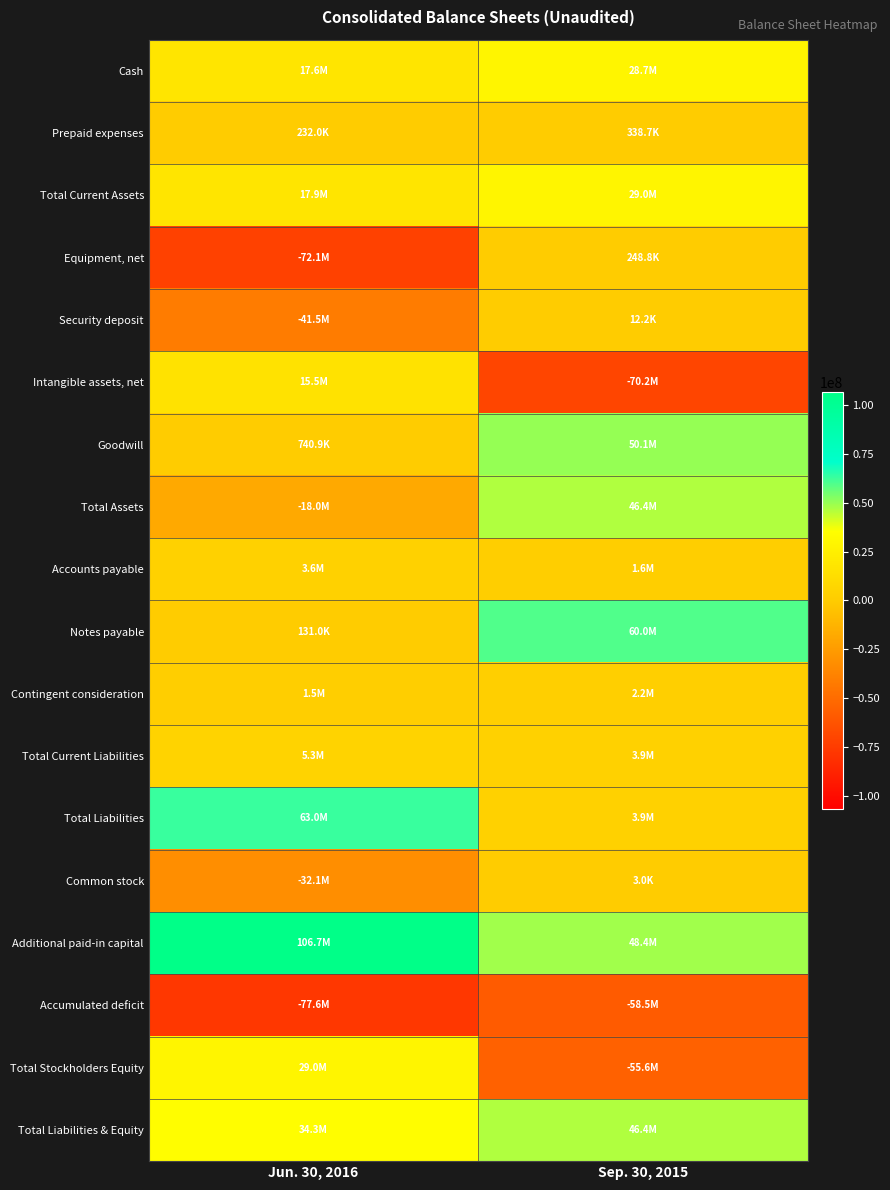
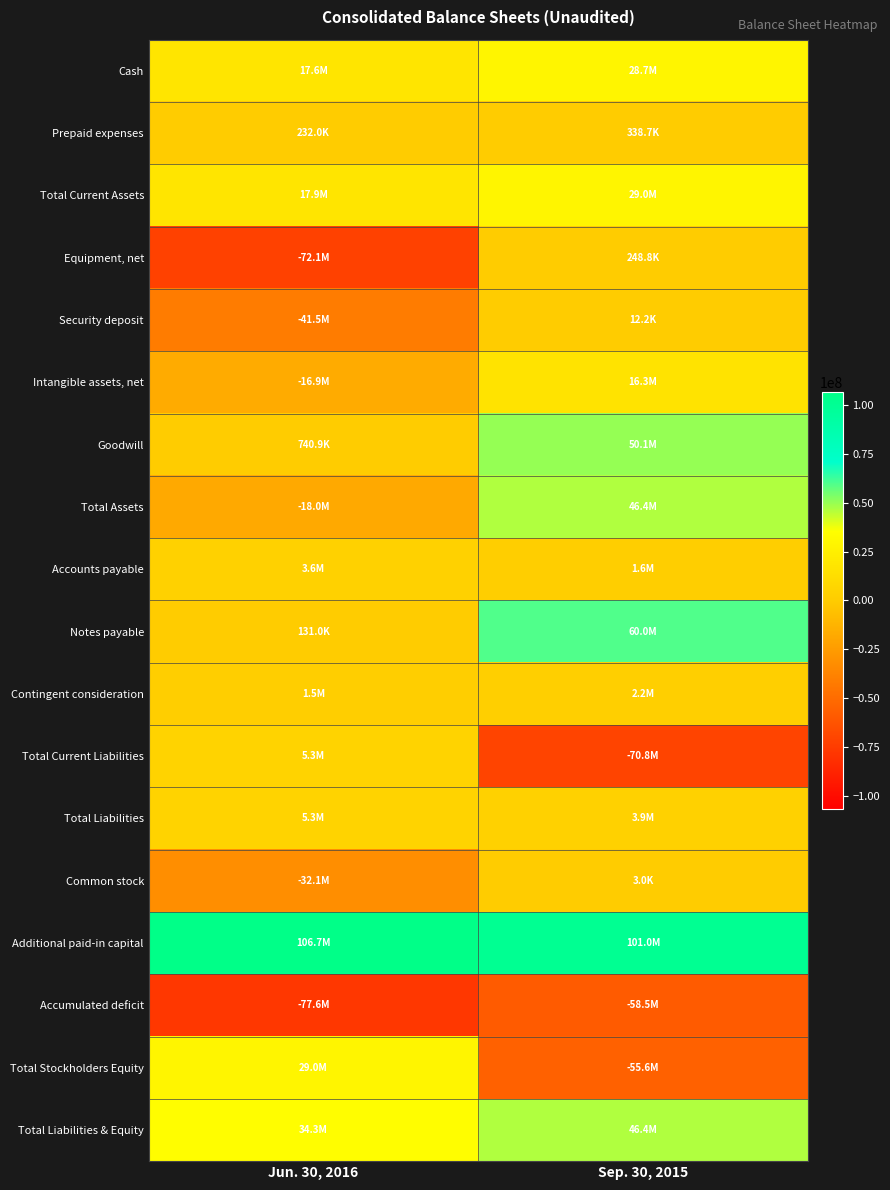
Intangible assets, net, Jun. 30, 2016: 15.5M -> -16.9M
Intangible assets, net, Sep. 30, 2015: -70.2M -> 16.3M
Total Current Liabilities, Sep. 30, 2015: 3.9M -> -70.8M
Total Liabilities, Jun. 30, 2016: 63.0M -> 5.3M
Additional paid-in capital, Sep. 30, 2015: 48.4M -> 101.0M
